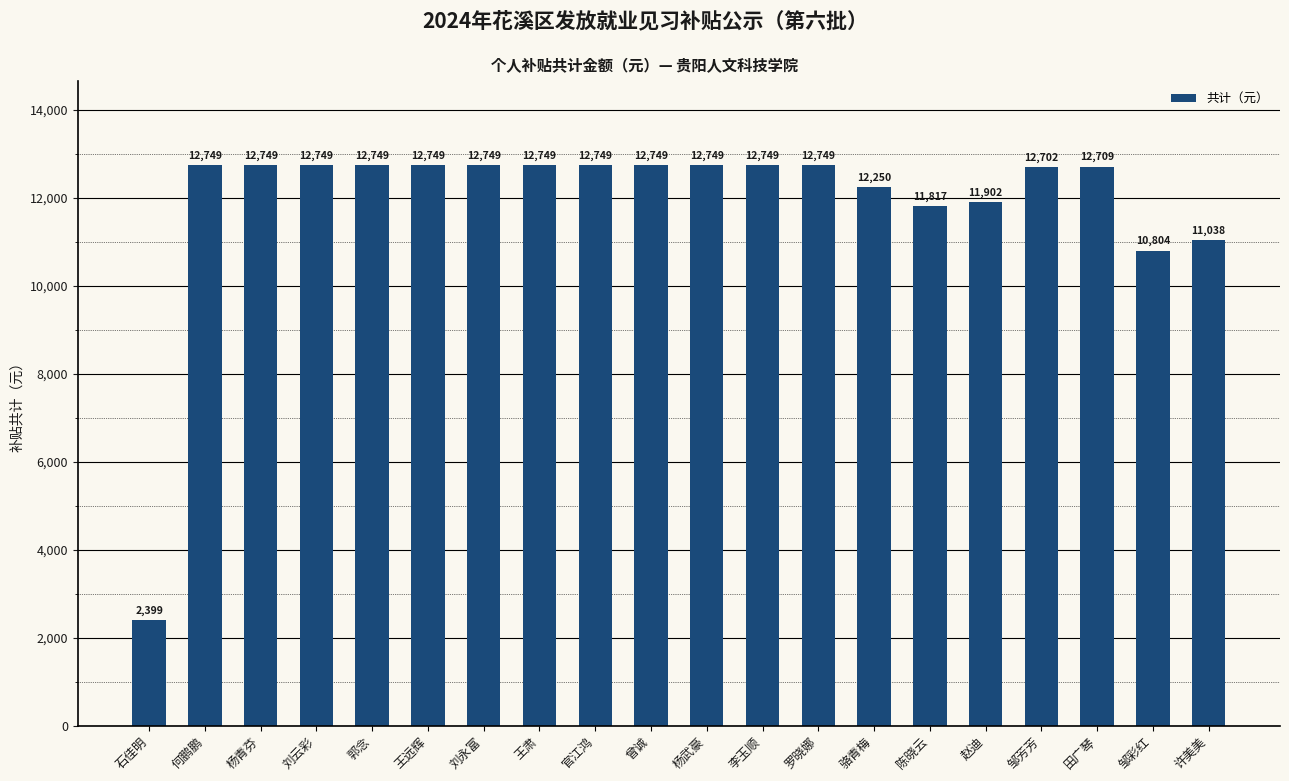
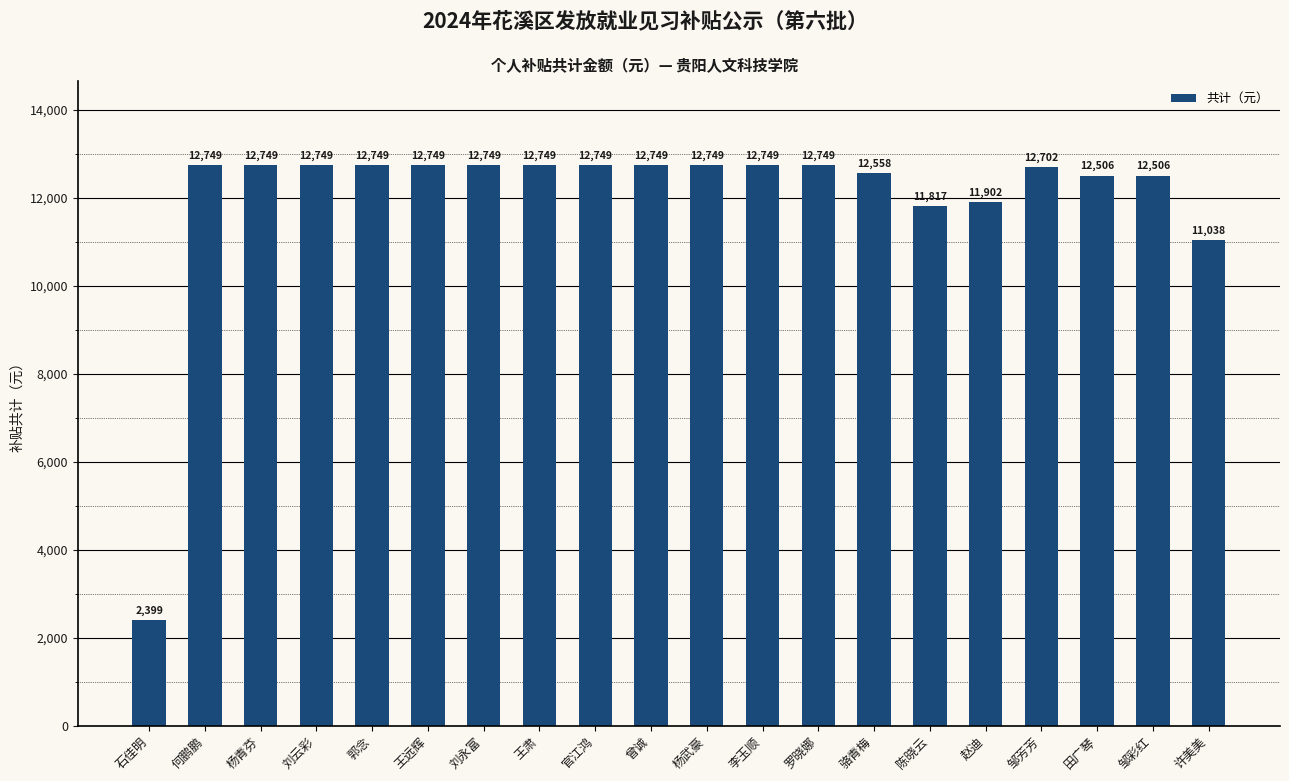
骆青梅: 12,250 -> 12,558
田广琴: 12,709 -> 12,506
邹彩红: 10,804 -> 12,506
